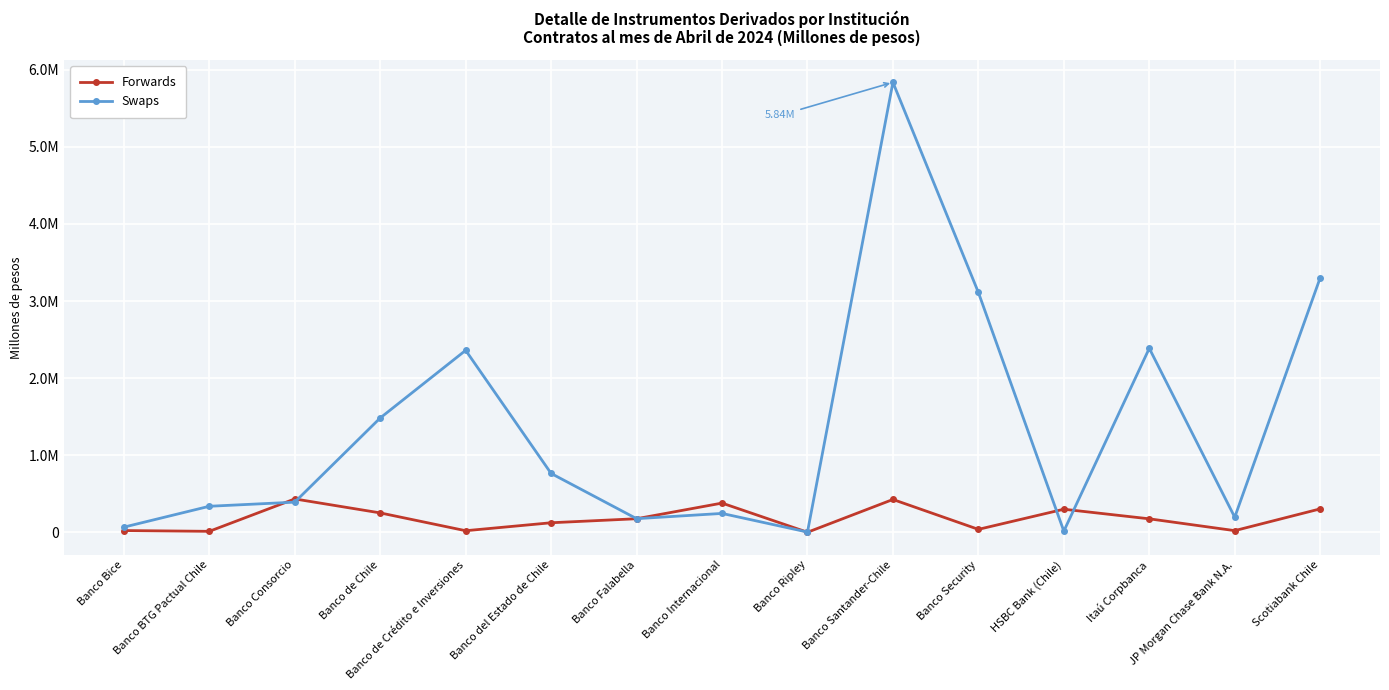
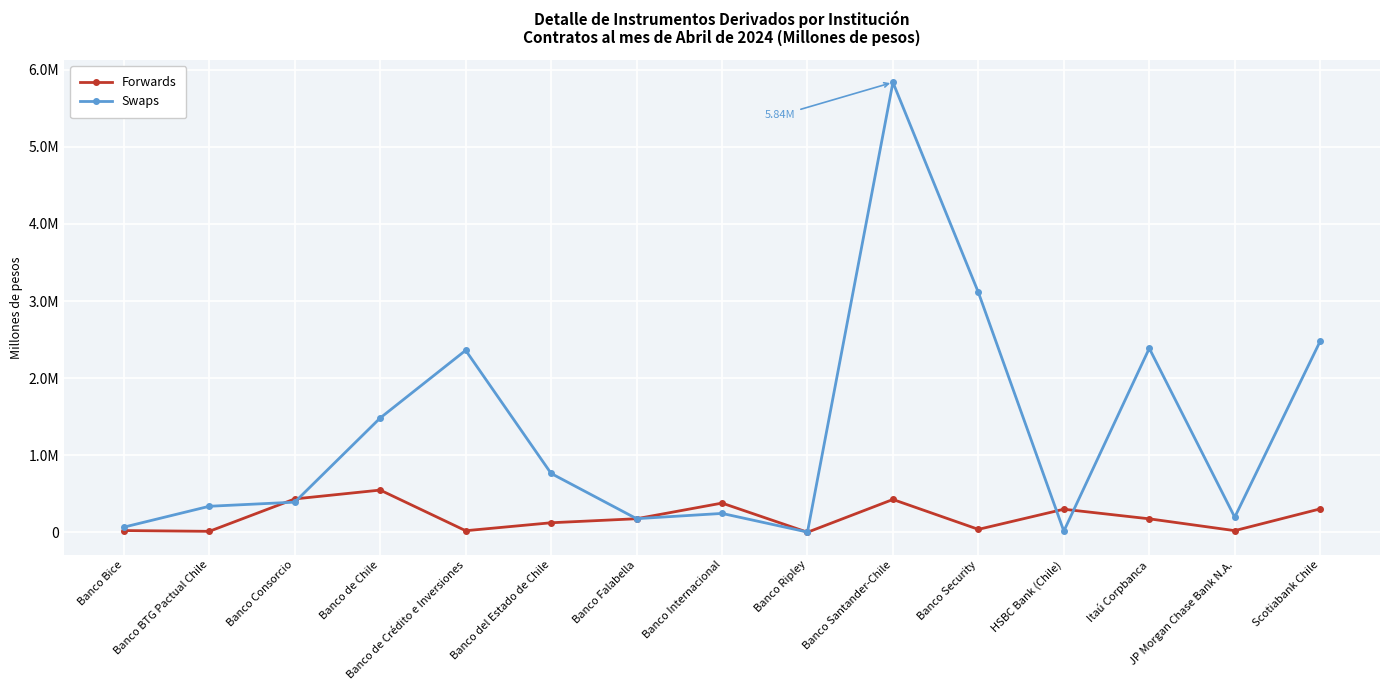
Forwards, Banco de Chile: 300000 -> 500000
Swaps, Scotiabank Chile: 3300000 -> 2500000
